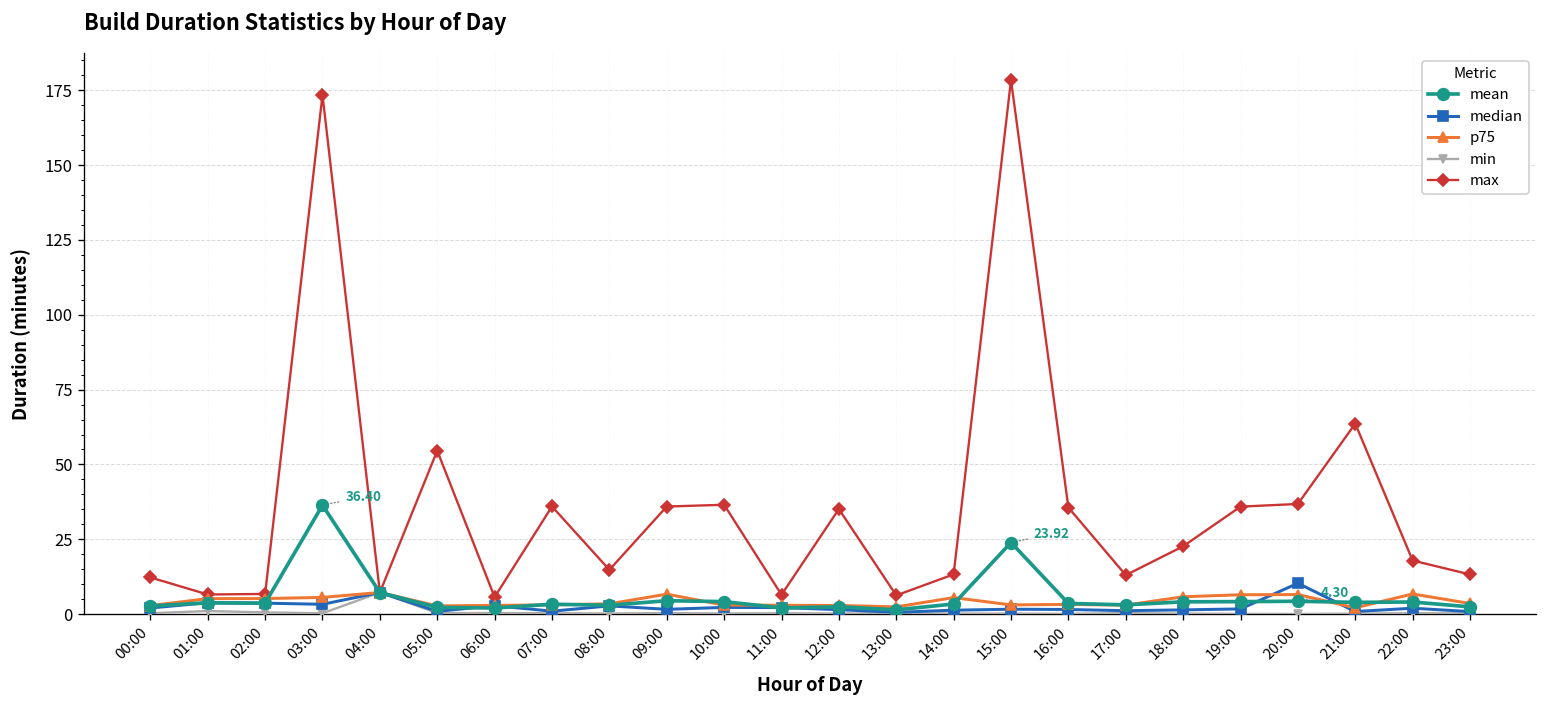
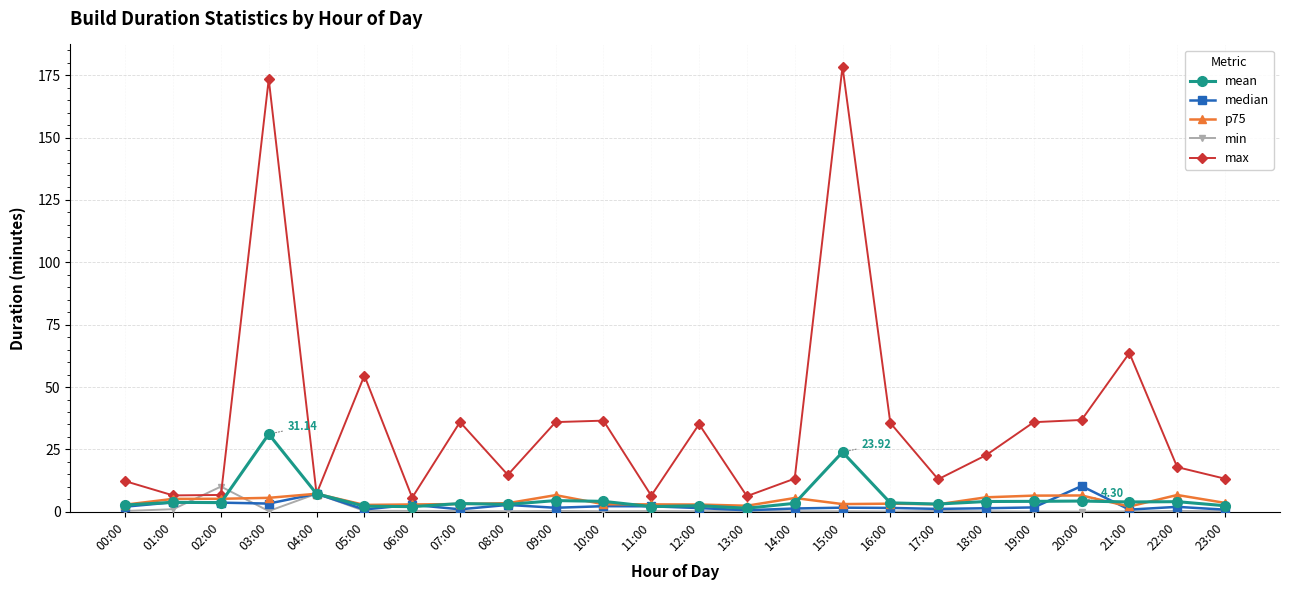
min, 02:00: 1 -> 10
mean, 03:00: 36.40 -> 31.14
